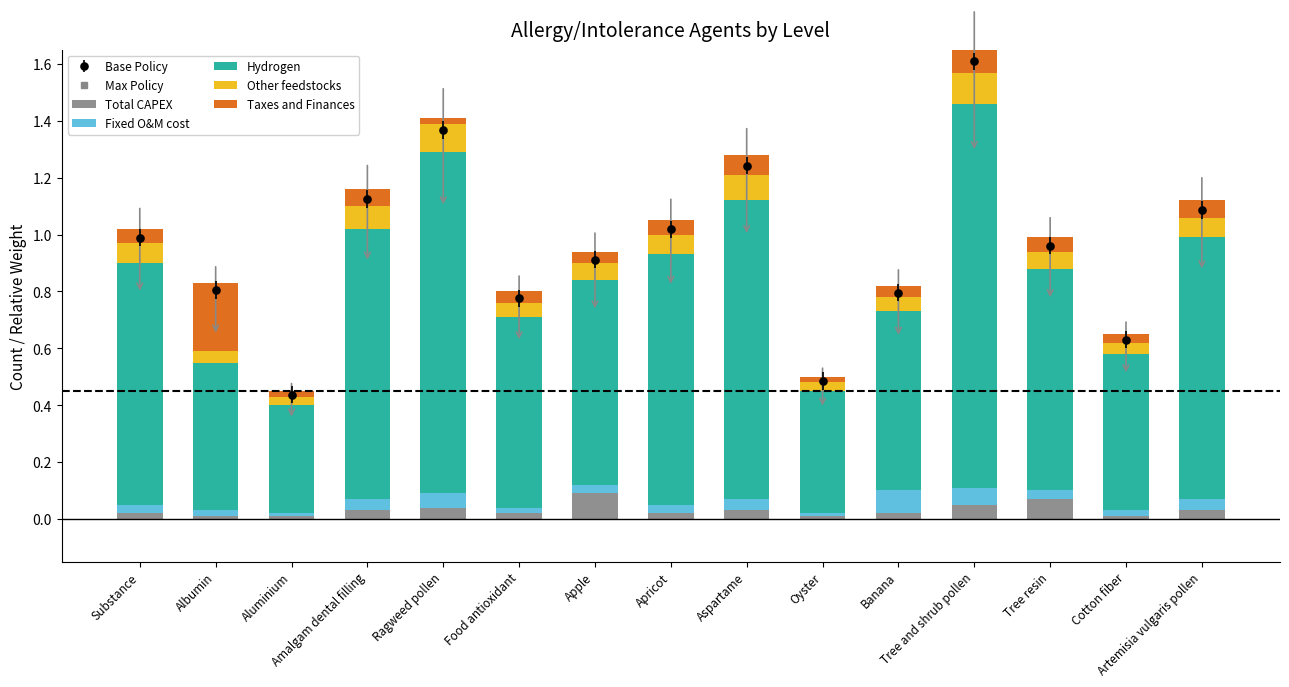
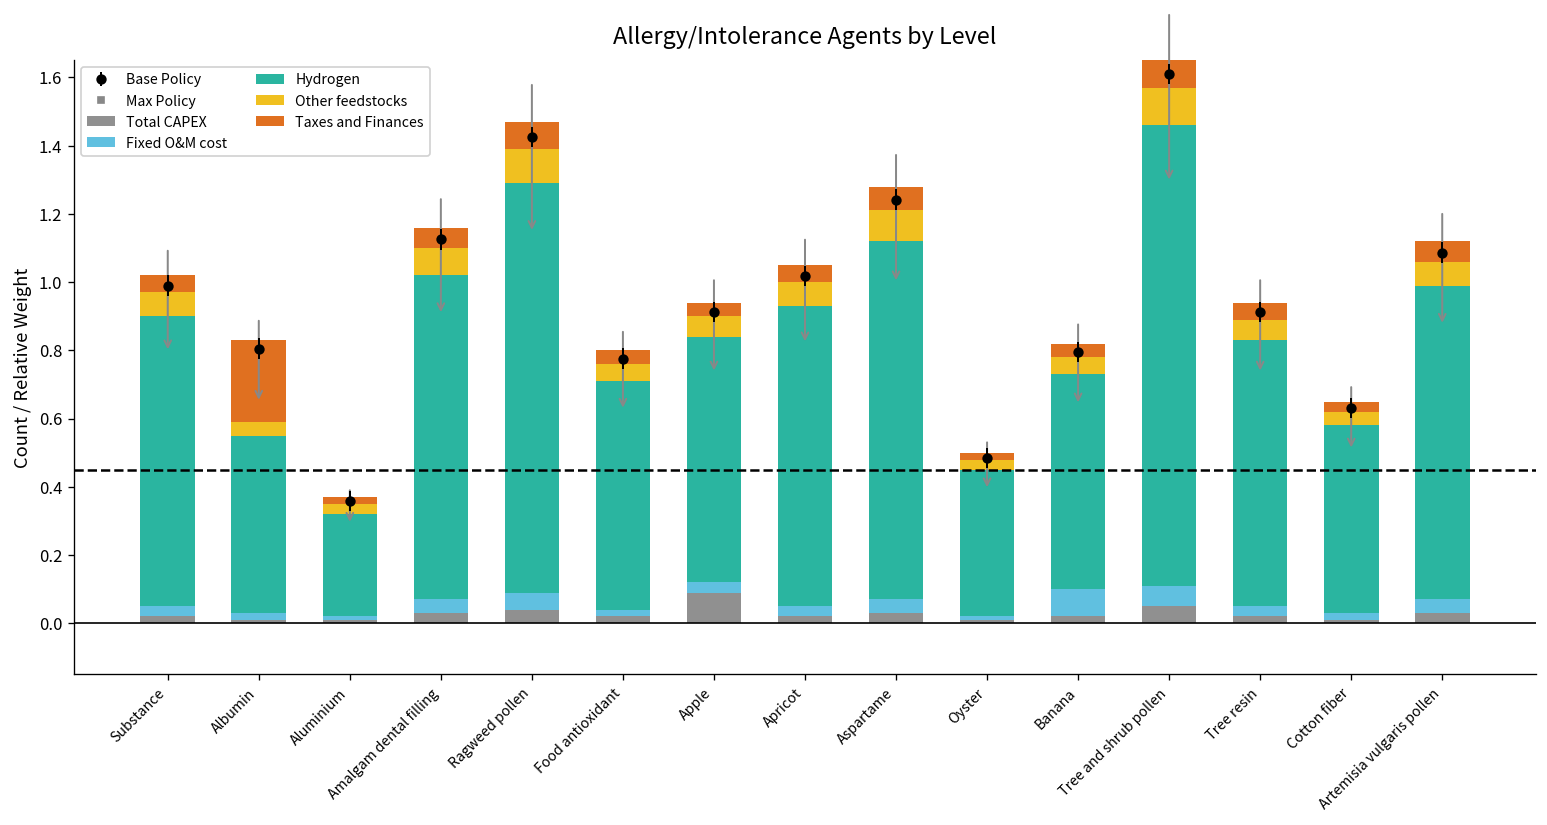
Hydrogen, Aluminium: 0.38 -> 0.30
Taxes and Finances, Ragweed pollen: 0.02 -> 0.08
Total CAPEX, Tree resin: 0.07 -> 0.02
